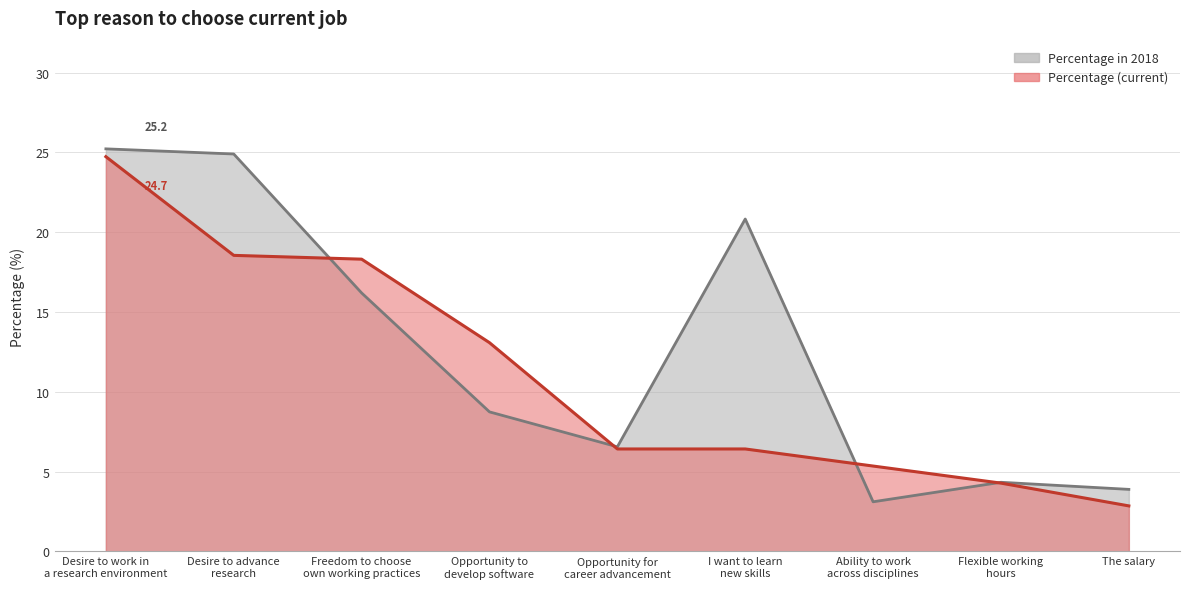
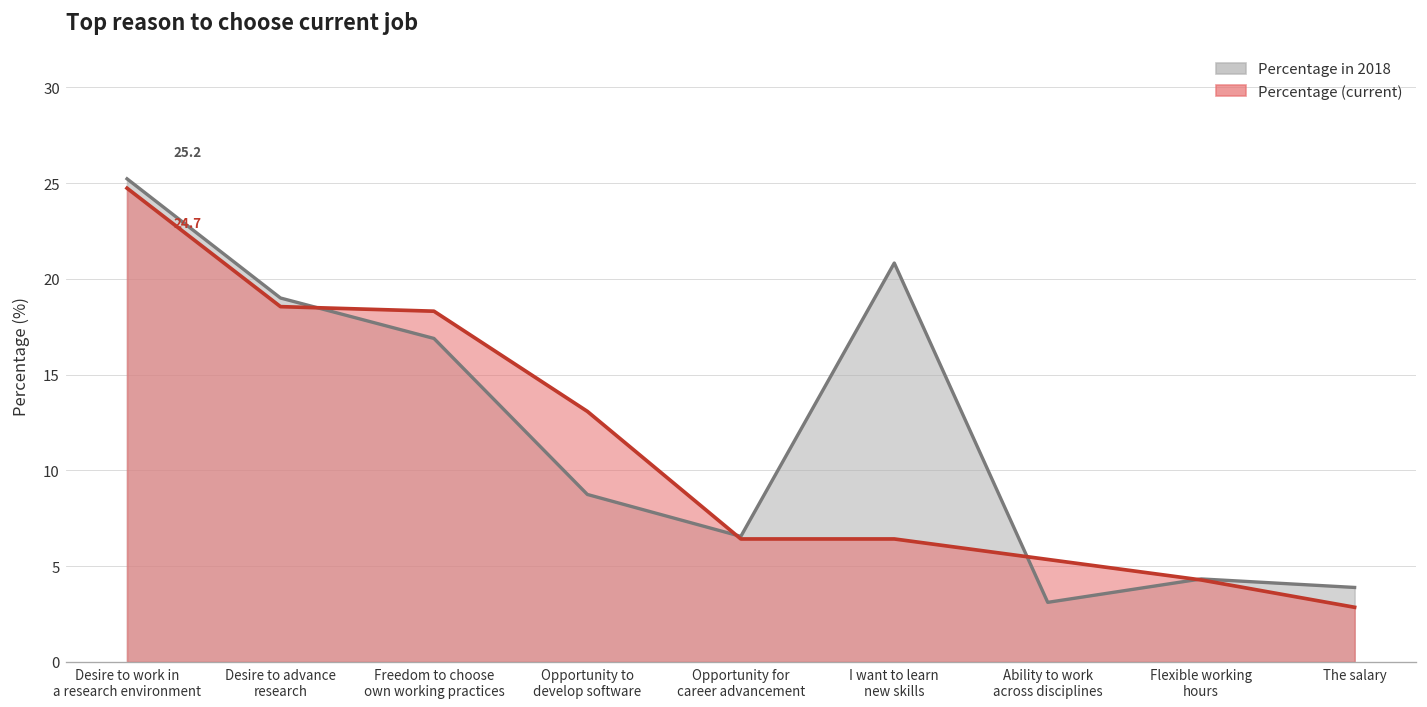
Percentage in 2018, Desire to advance research: 24.9 -> 19.0
Percentage in 2018, Freedom to choose own working practices: 16.2 -> 16.9
